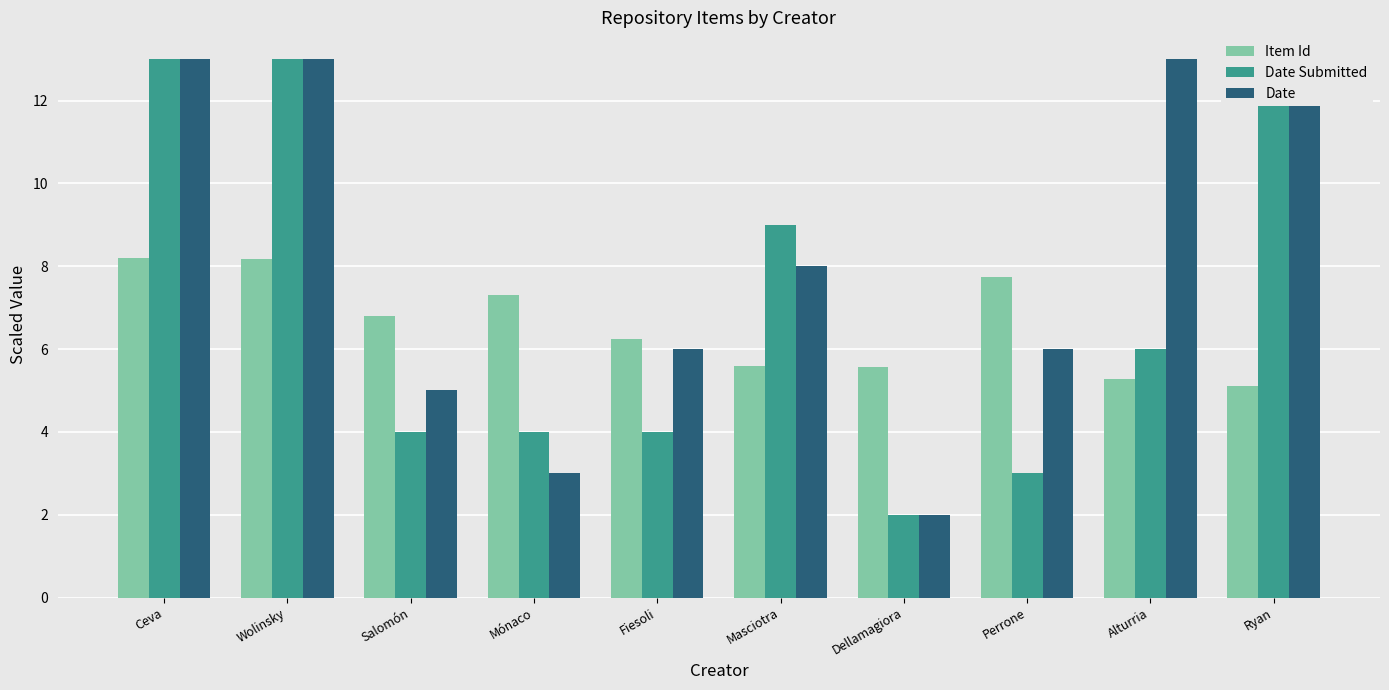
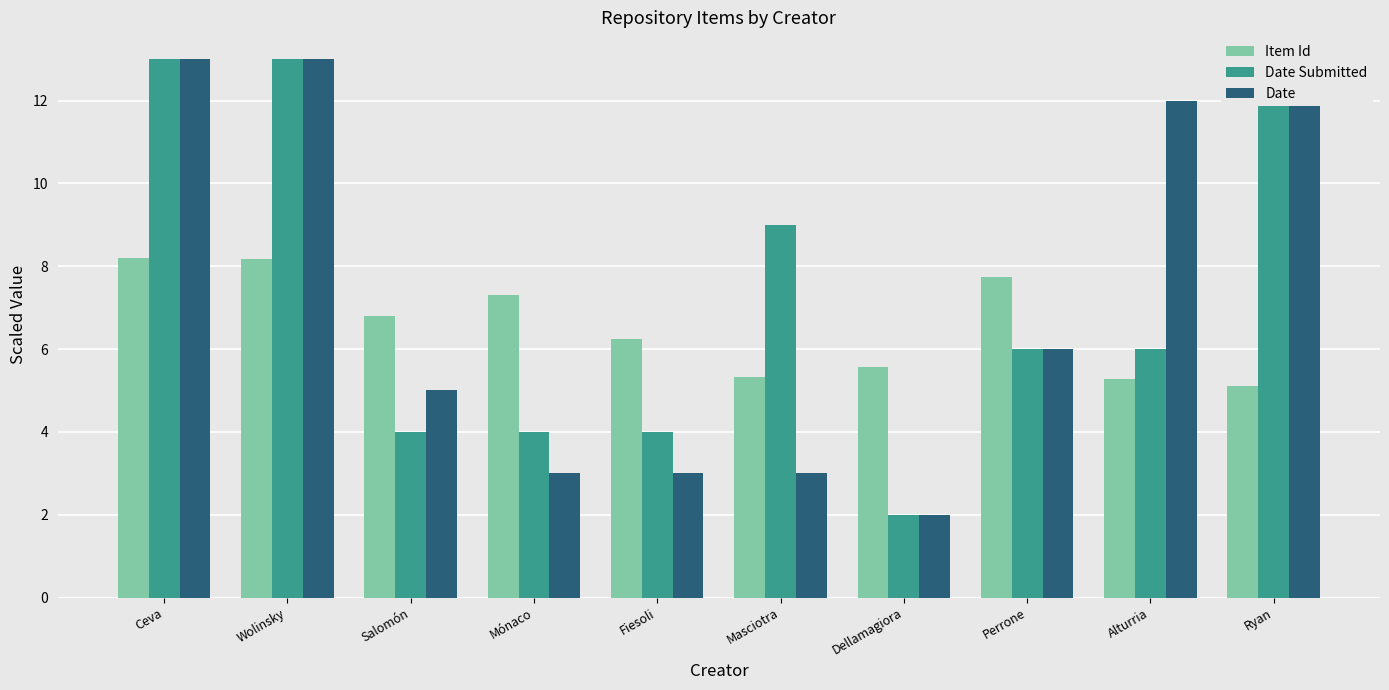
Date, Fiesoli: 6.0 -> 3.0
Item Id, Masciotra: 5.6 -> 5.3
Date, Masciotra: 8.0 -> 3.0
Date Submitted, Perrone: 3.0 -> 6.0
Date, Alturria: 13.0 -> 12.0
